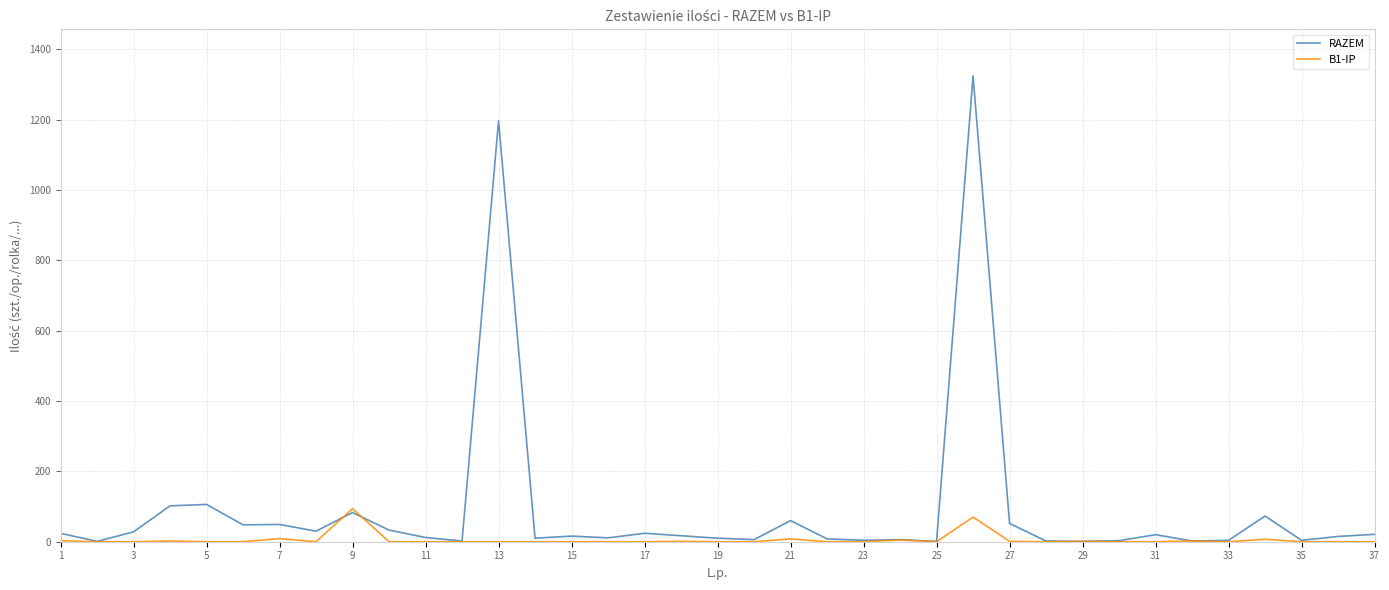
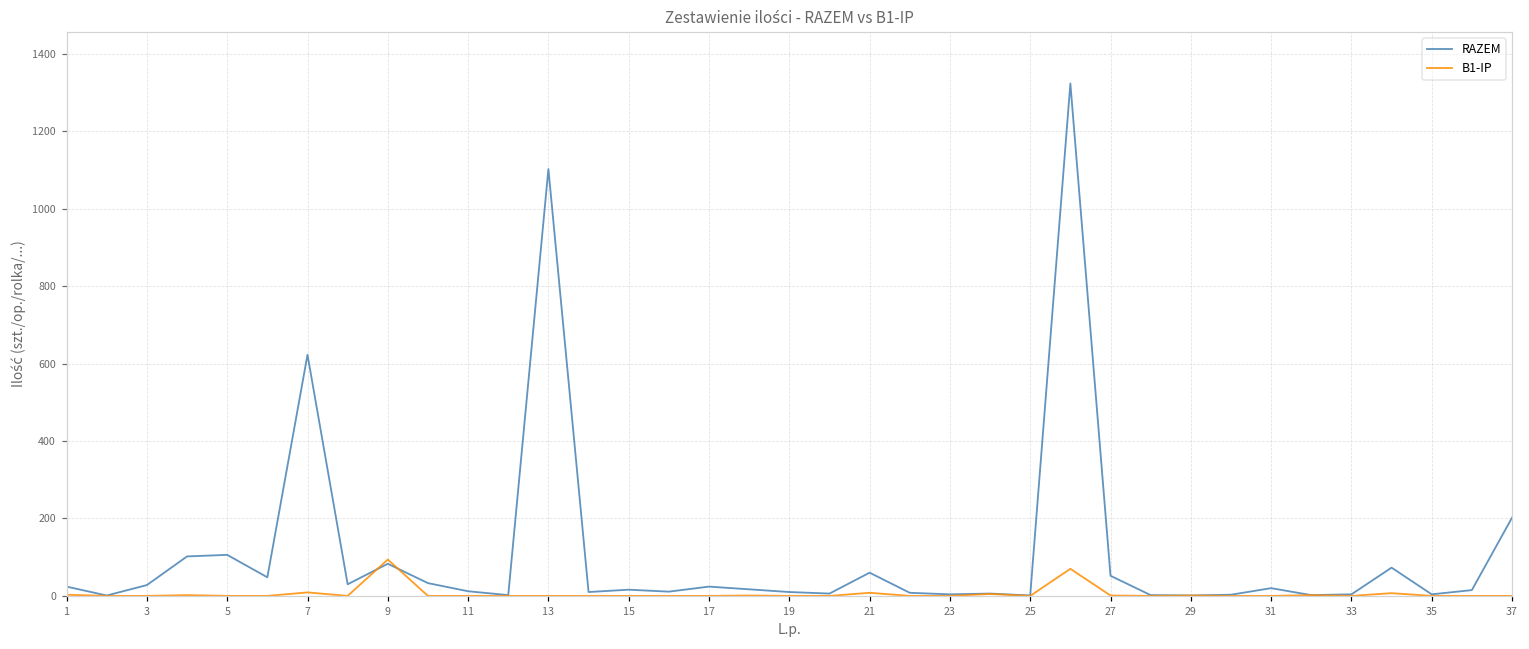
RAZEM, 7: 50 -> 620
RAZEM, 13: 1200 -> 1100
RAZEM, 37: 20 -> 200
